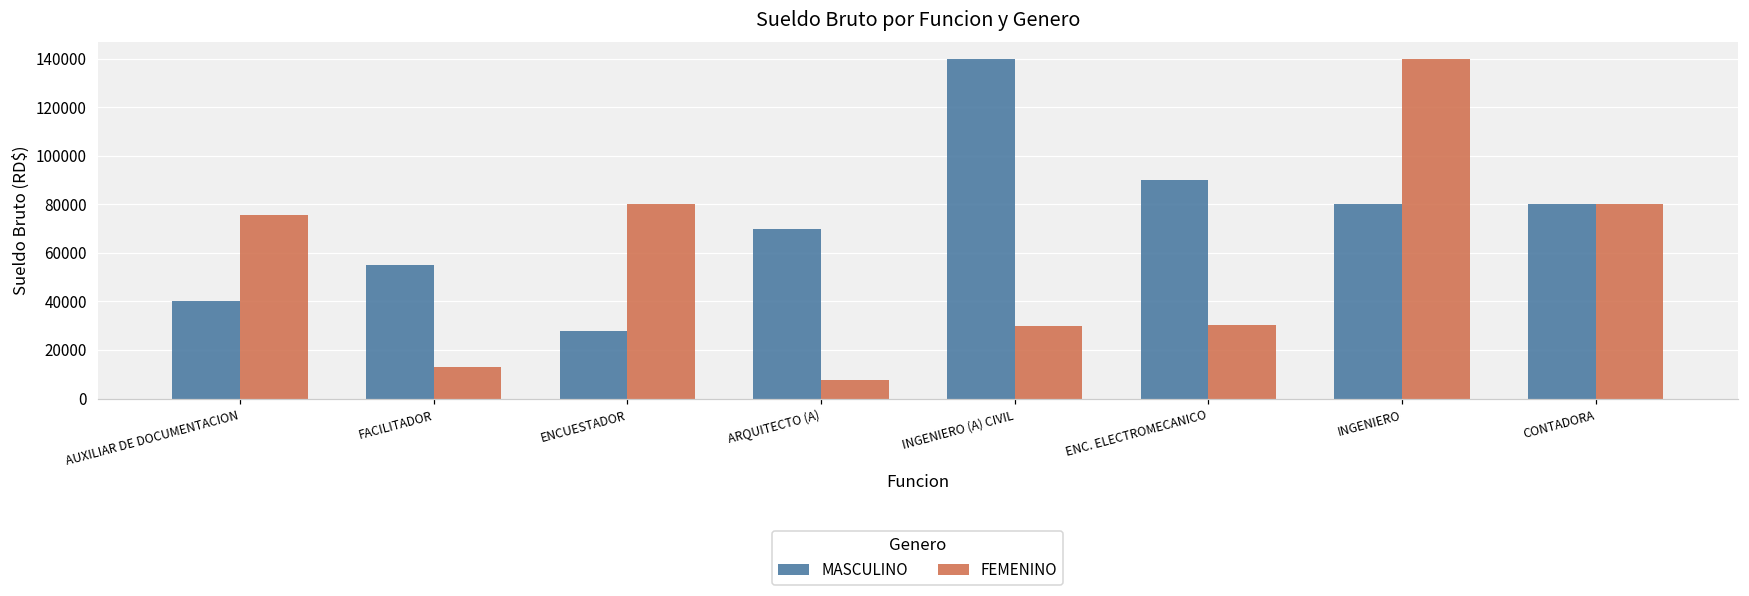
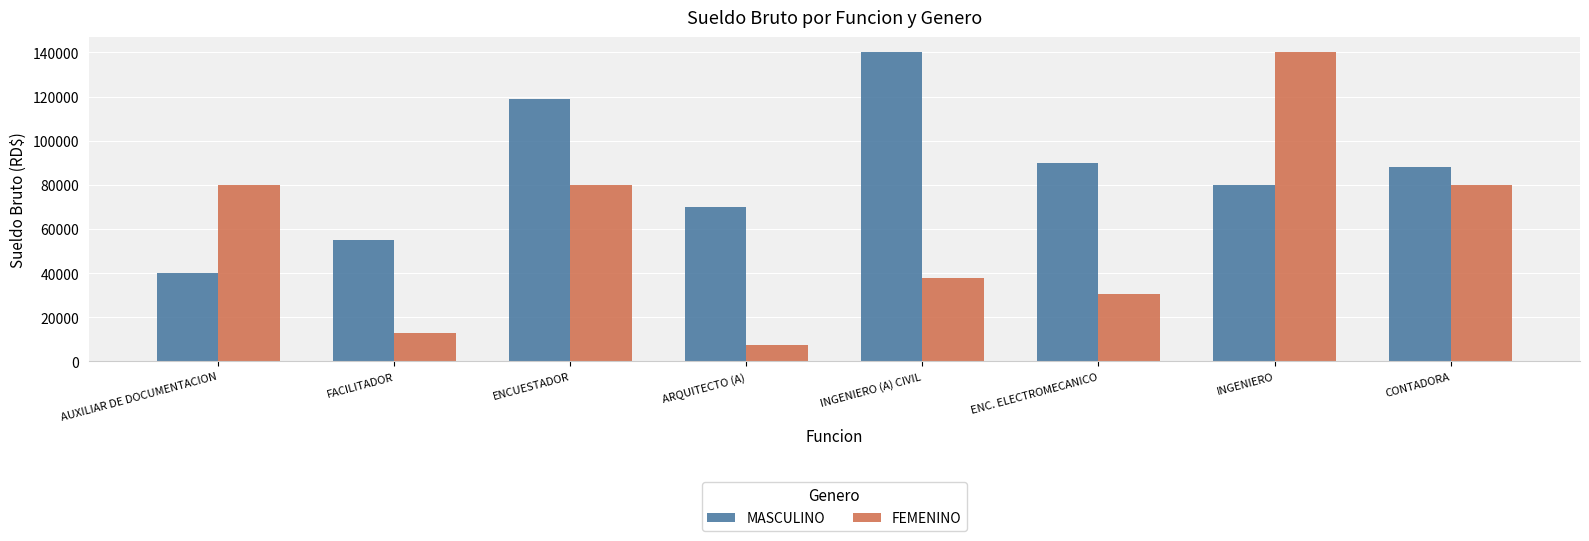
FEMENINO, AUXILIAR DE DOCUMENTACION: 76000 -> 80000
MASCULINO, ENCUESTADOR: 28000 -> 119000
FEMENINO, INGENIERO (A) CIVIL: 30000 -> 38000
MASCULINO, CONTADORA: 80000 -> 88000
